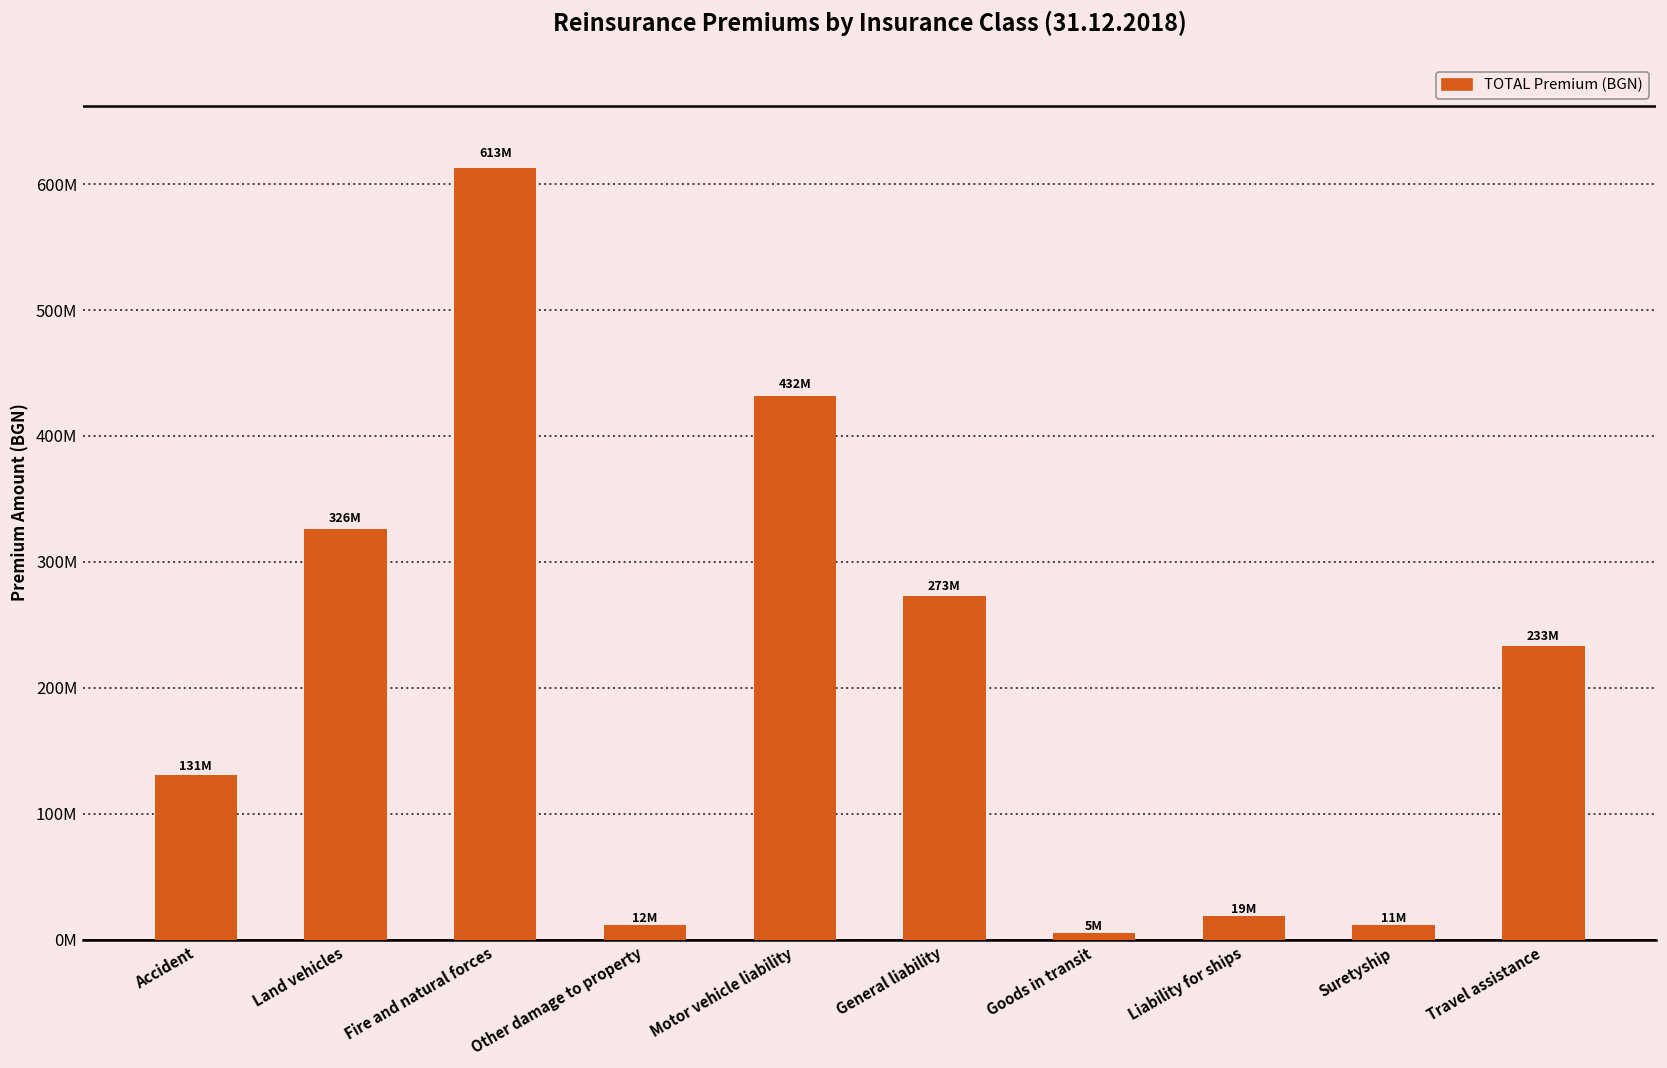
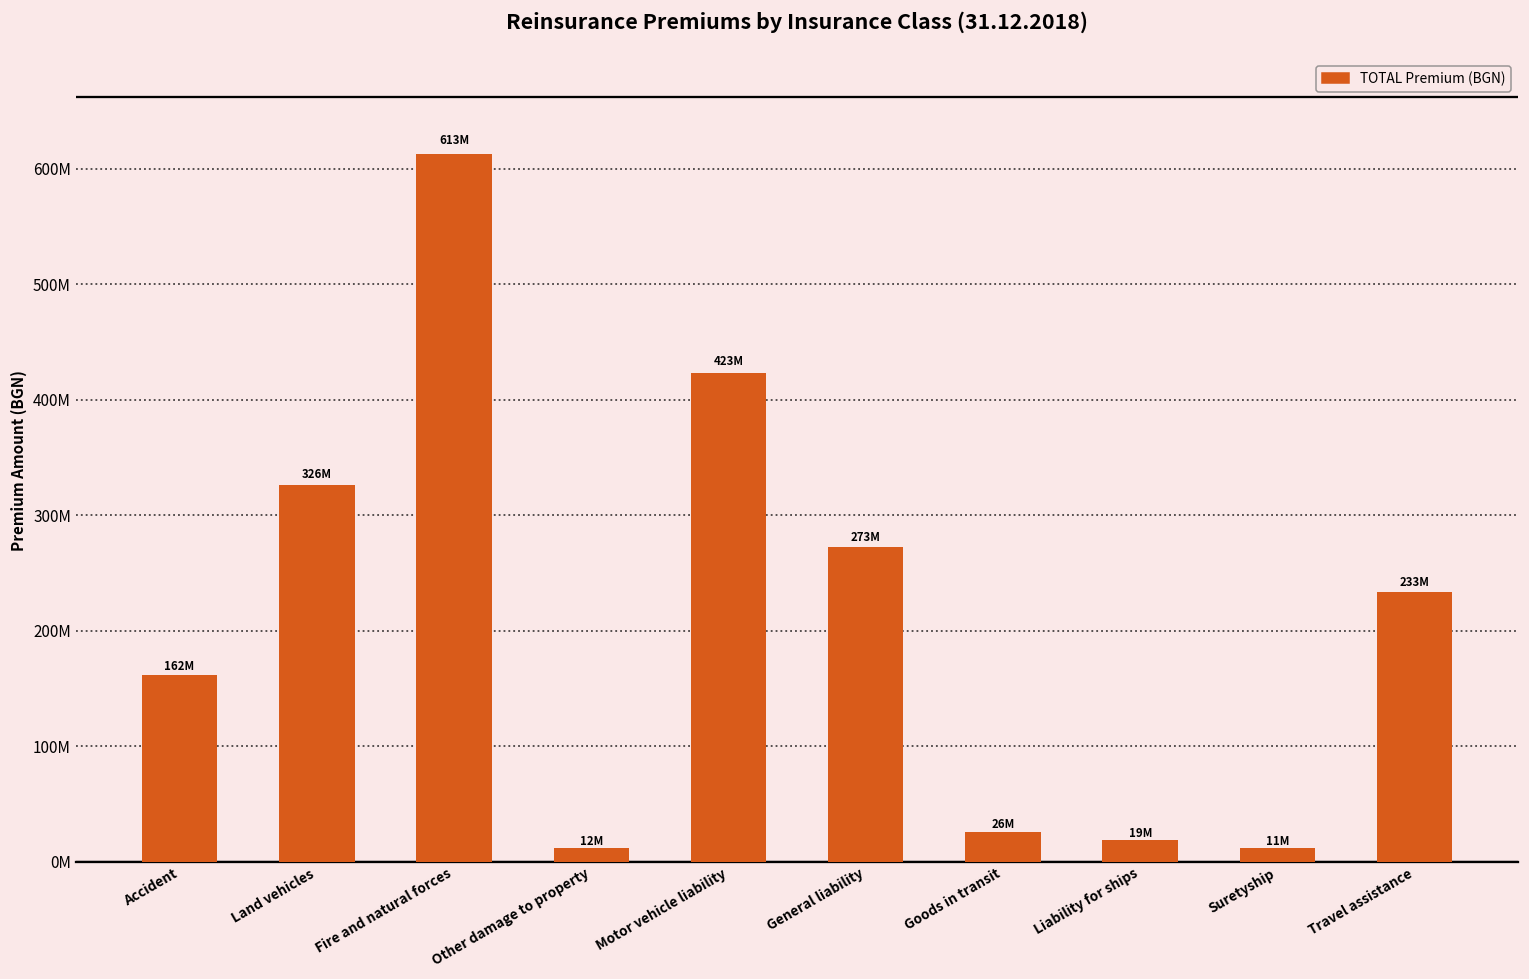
Accident: 131M -> 162M
Motor vehicle liability: 432M -> 423M
Goods in transit: 5M -> 26M
